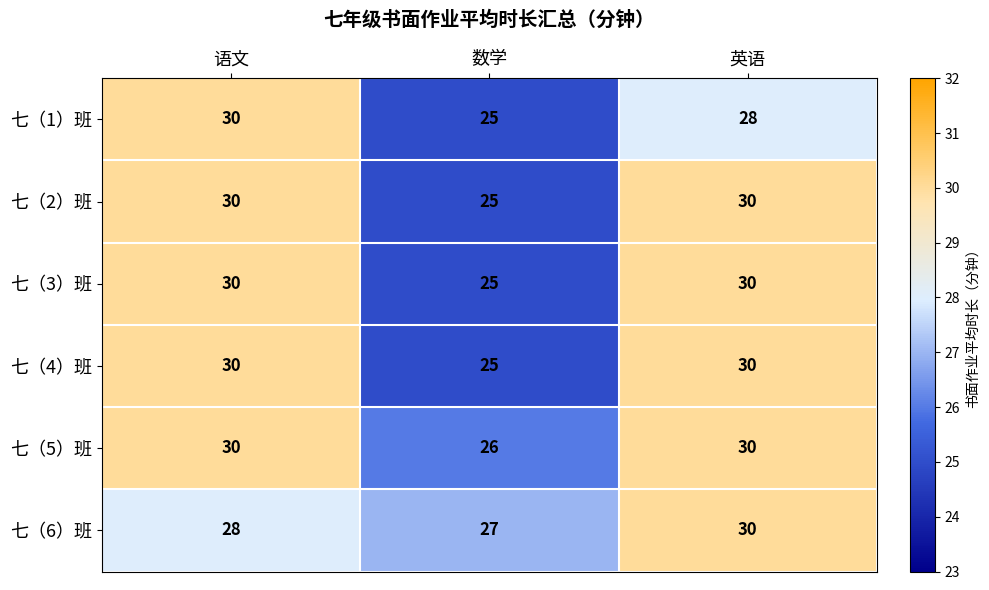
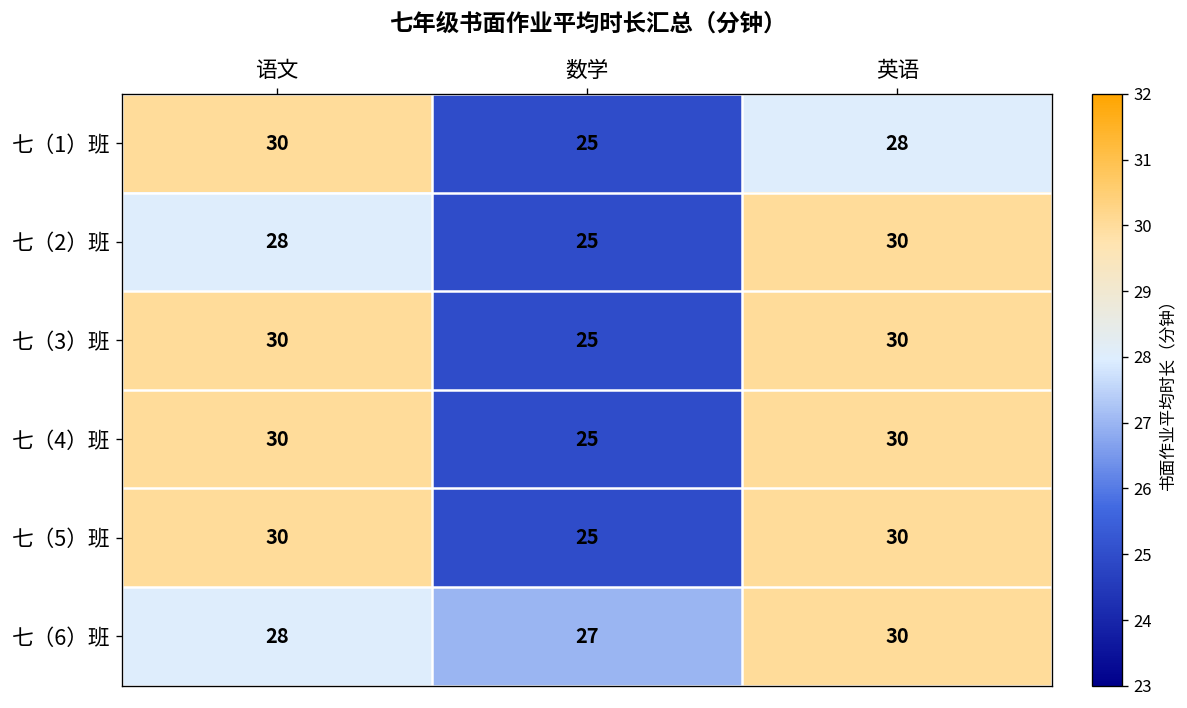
七（2）班, 语文: 30 -> 28
七（5）班, 数学: 26 -> 25
